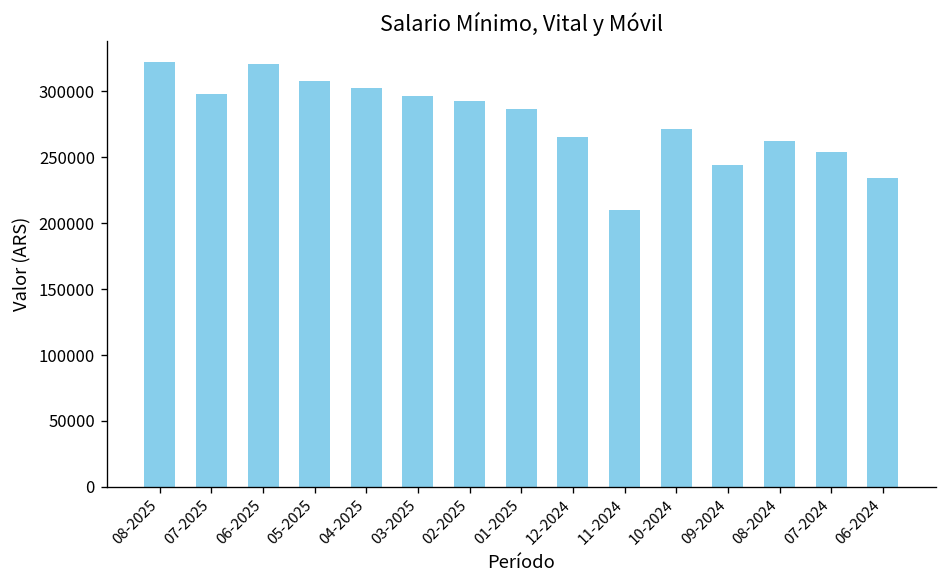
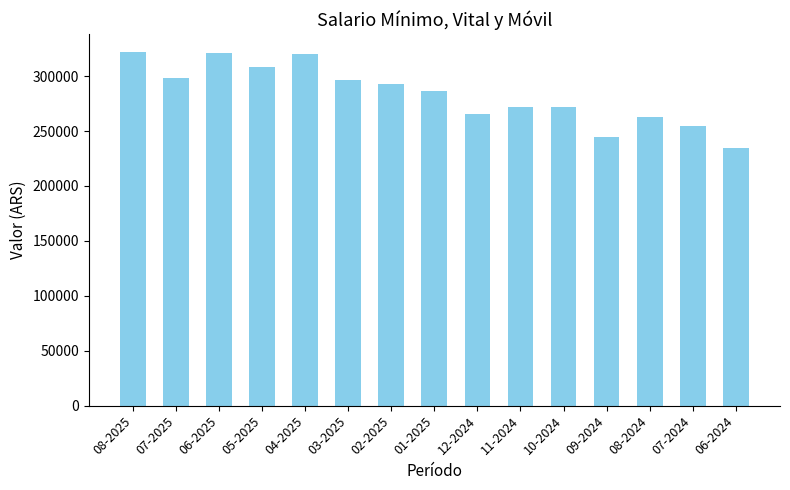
04-2025: 303000 -> 320000
11-2024: 210000 -> 272000
